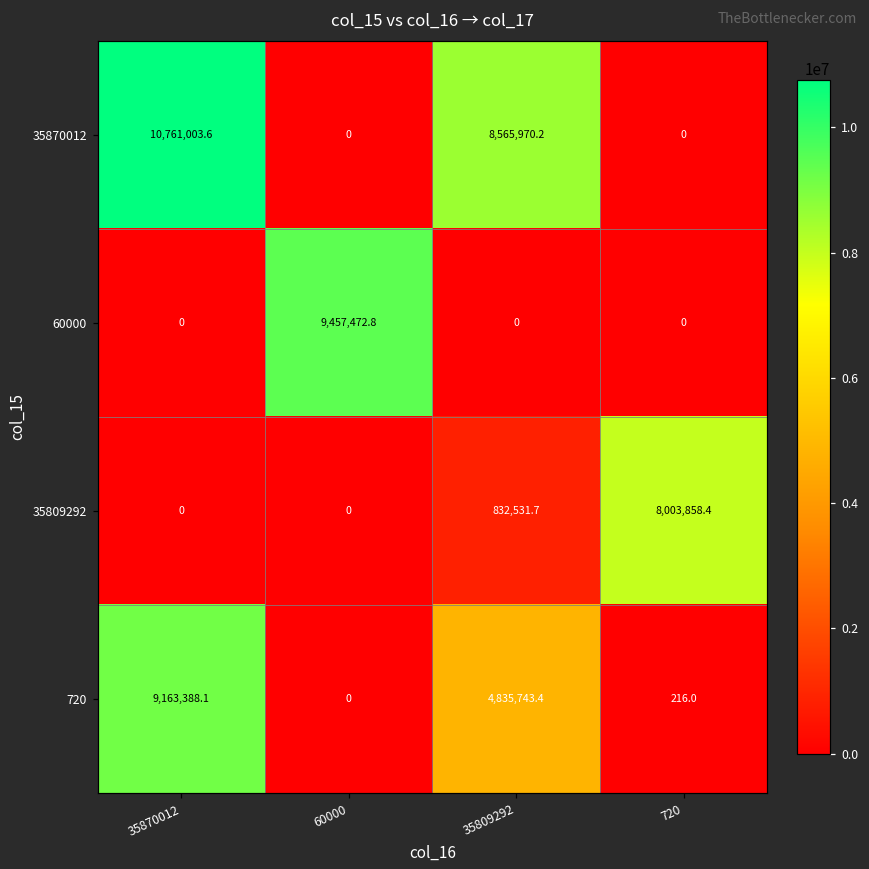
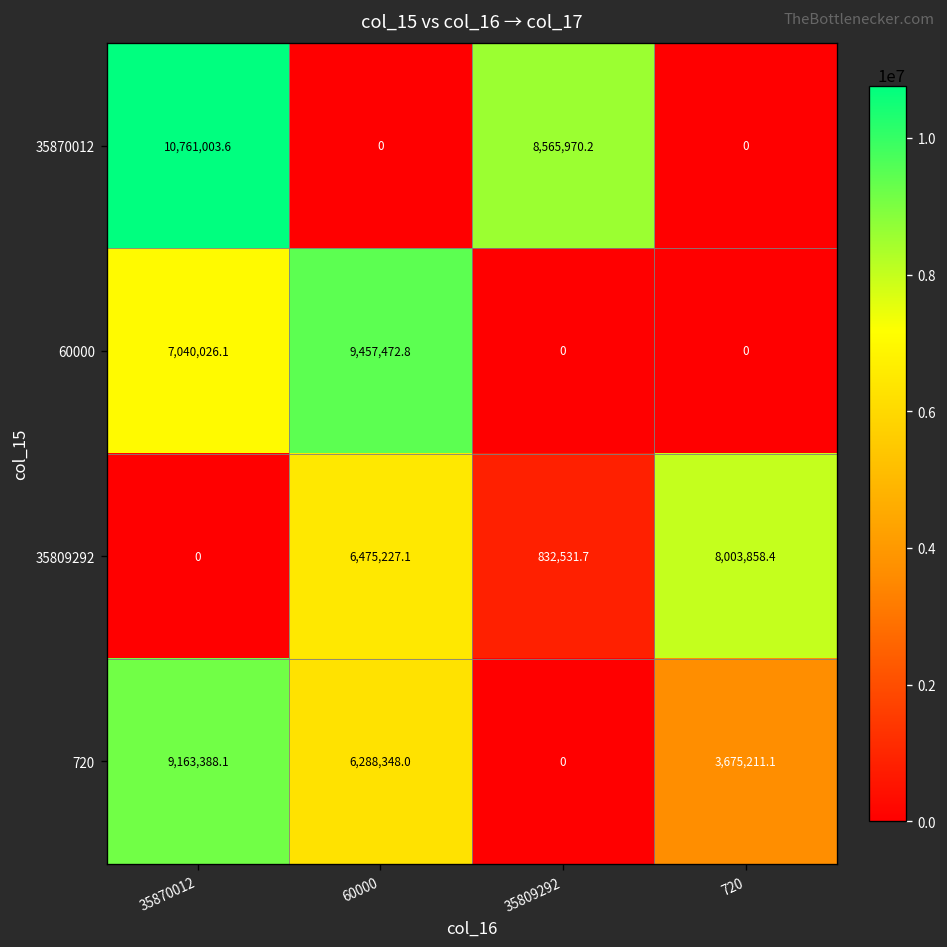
60000, 35870012: 0 -> 7,040,026.1
35809292, 60000: 0 -> 6,475,227.1
720, 60000: 0 -> 6,288,348.0
720, 35809292: 4,835,743.4 -> 0
720, 720: 216.0 -> 3,675,211.1
